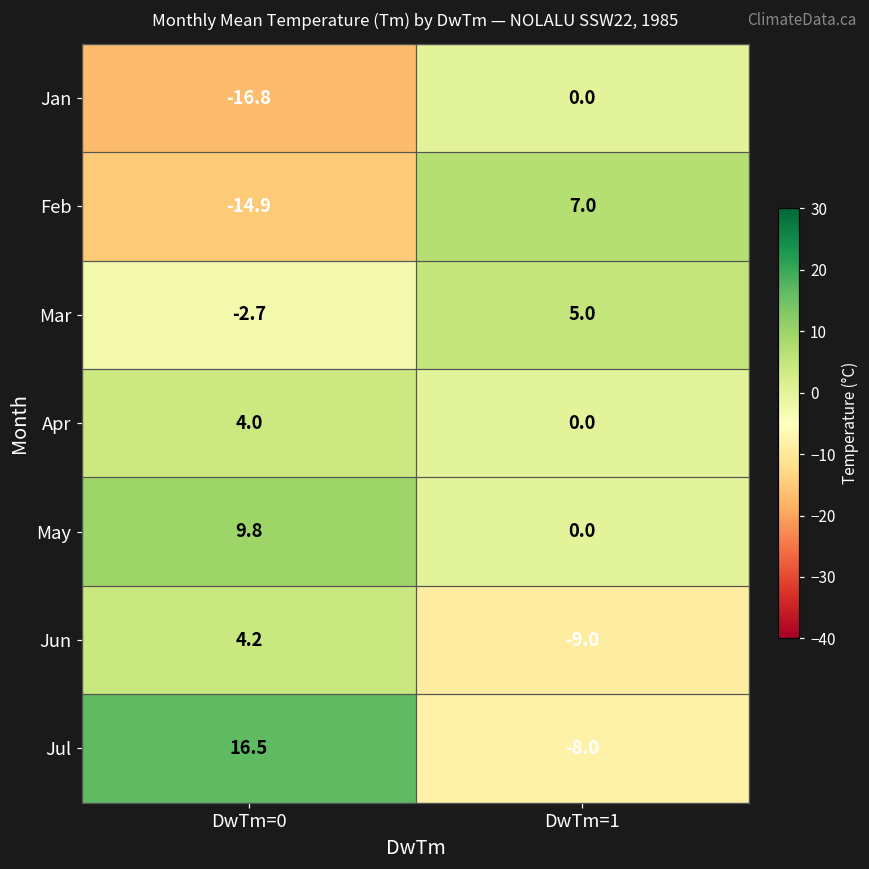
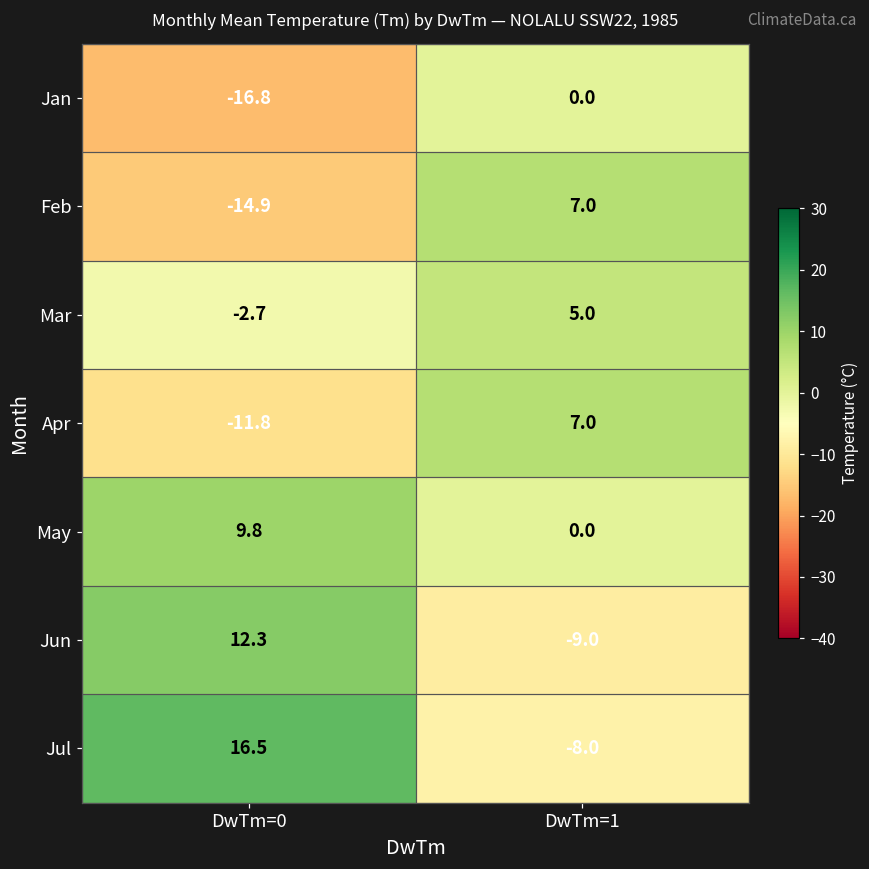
Apr, DwTm=0: 4.0 -> -11.8
Apr, DwTm=1: 0.0 -> 7.0
Jun, DwTm=0: 4.2 -> 12.3
